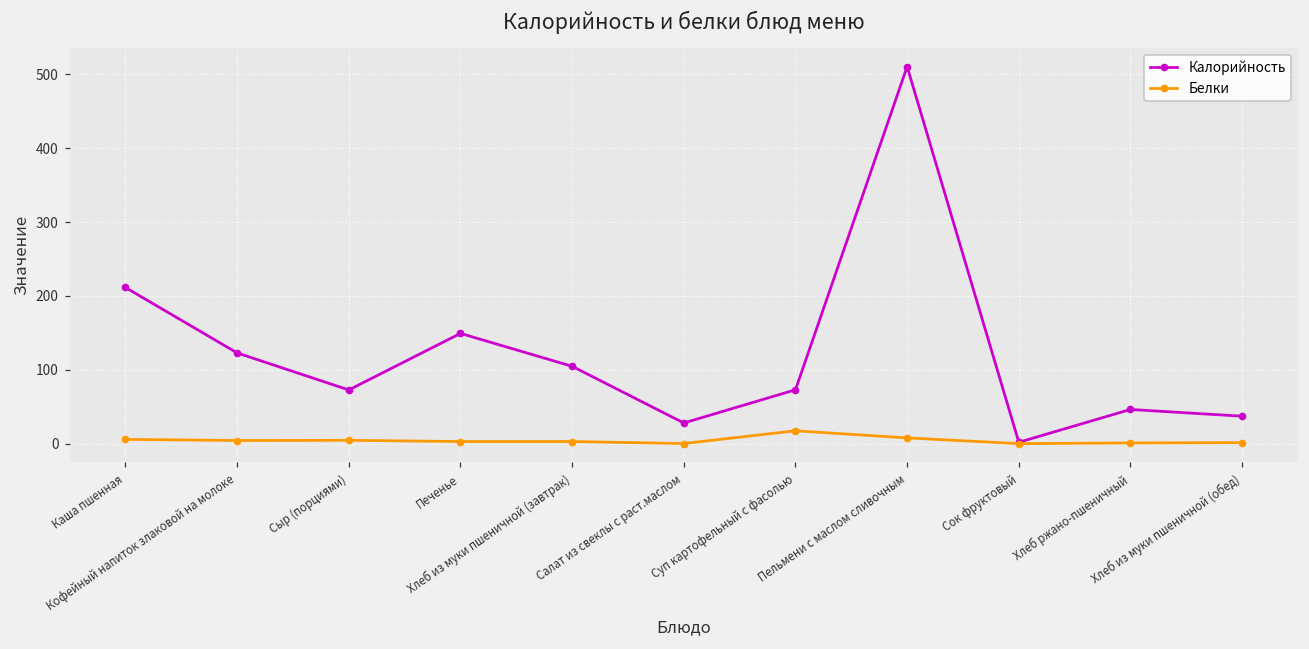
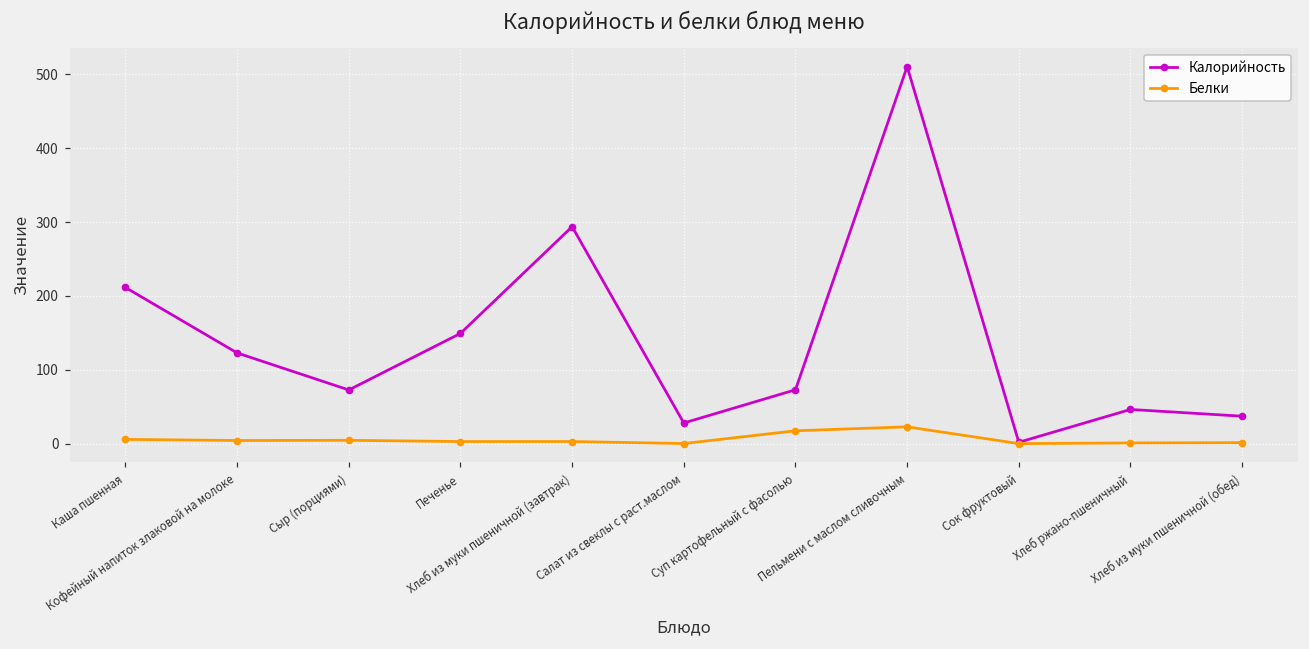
Калорийность, Хлеб из муки пшеничной (завтрак): 100 -> 290
Белки, Пельмени с маслом сливочным: 10 -> 20
